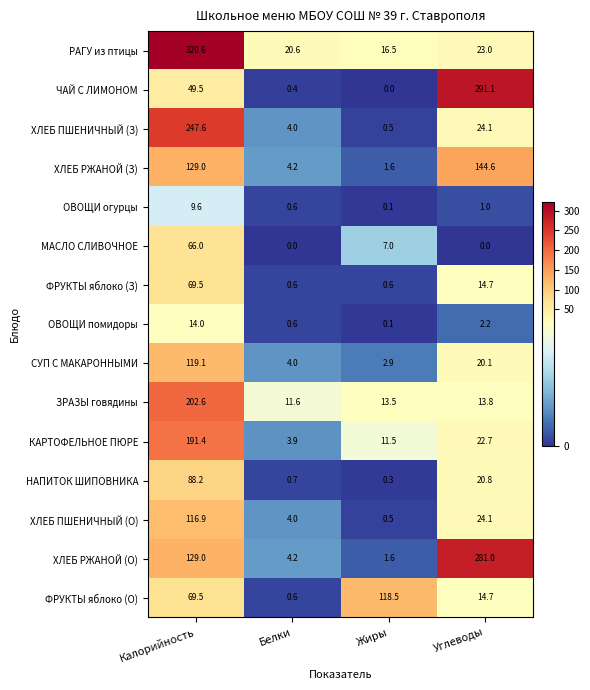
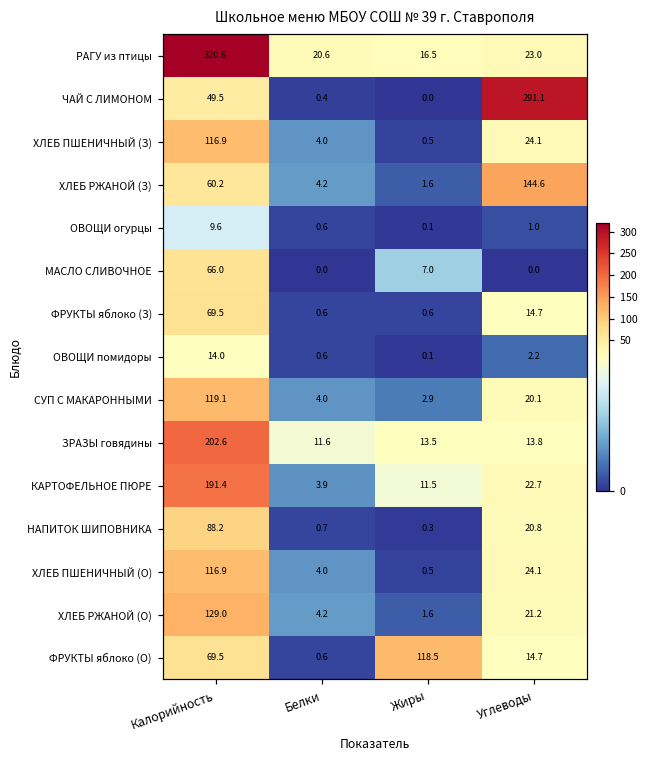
ХЛЕБ ПШЕНИЧНЫЙ (З), Калорийность: 247.6 -> 116.9
ХЛЕБ РЖАНОЙ (З), Калорийность: 129.0 -> 60.2
ХЛЕБ РЖАНОЙ (О), Углеводы: 281.0 -> 21.2
